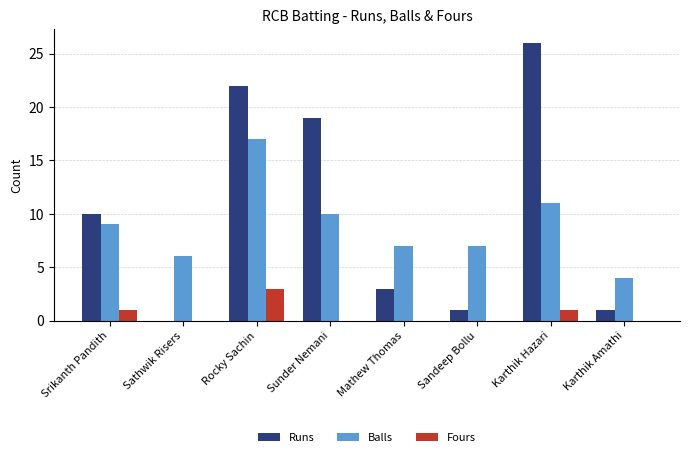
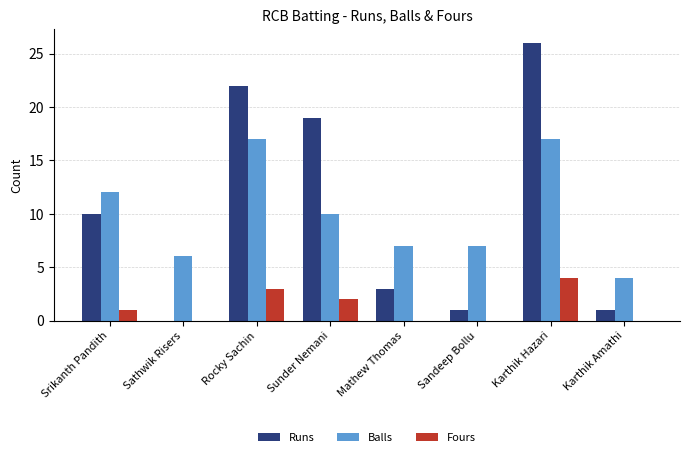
Balls, Srikanth Pandith: 9 -> 12
Fours, Sunder Nemani: 0 -> 2
Balls, Karthik Hazari: 11 -> 17
Fours, Karthik Hazari: 1 -> 4
